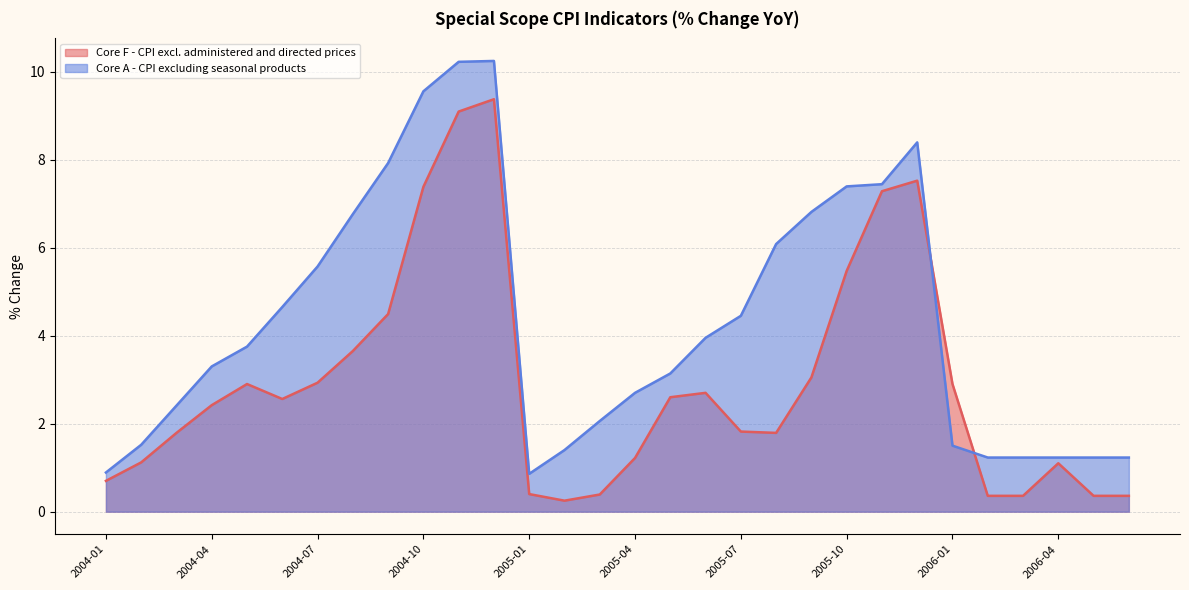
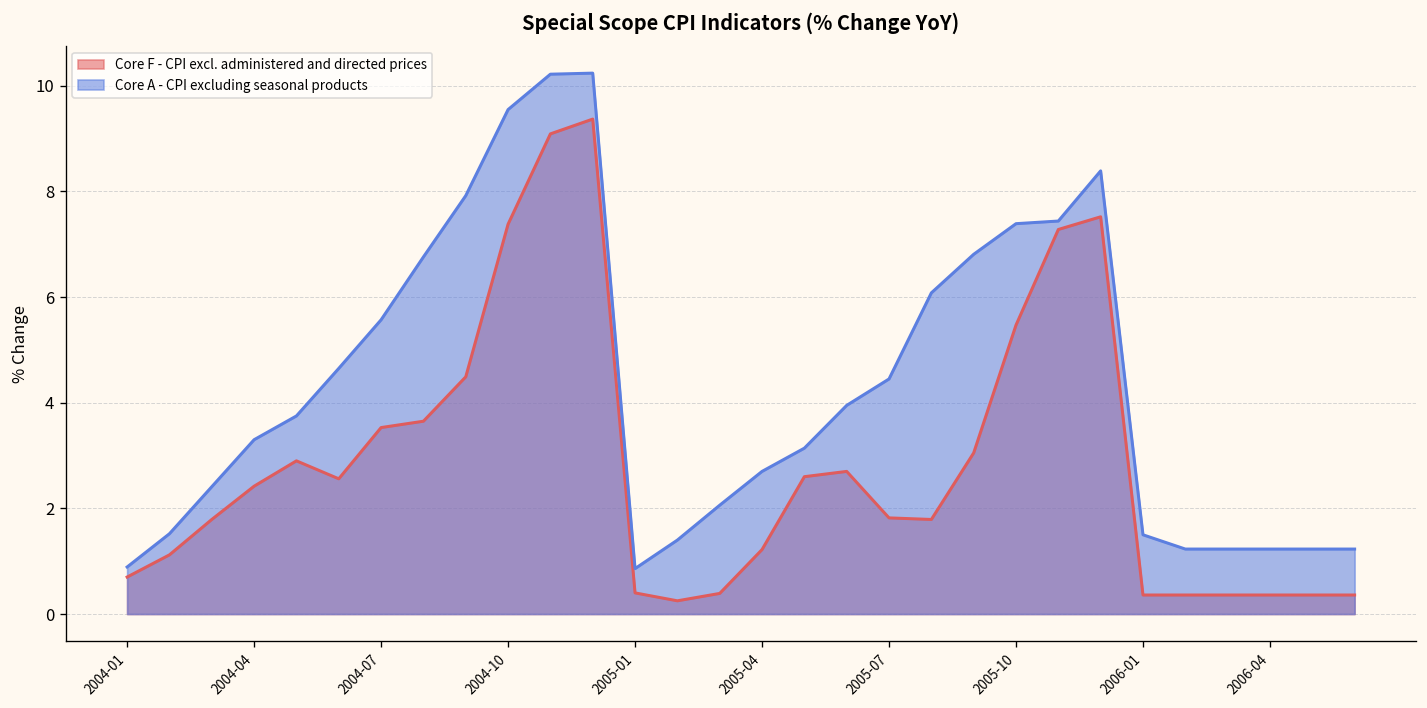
Core F - CPI excl. administered and directed prices, 2004-07: 2.9 -> 3.5
Core F - CPI excl. administered and directed prices, 2006-01: 2.9 -> 0.4
Core F - CPI excl. administered and directed prices, 2006-04: 1.1 -> 0.4
